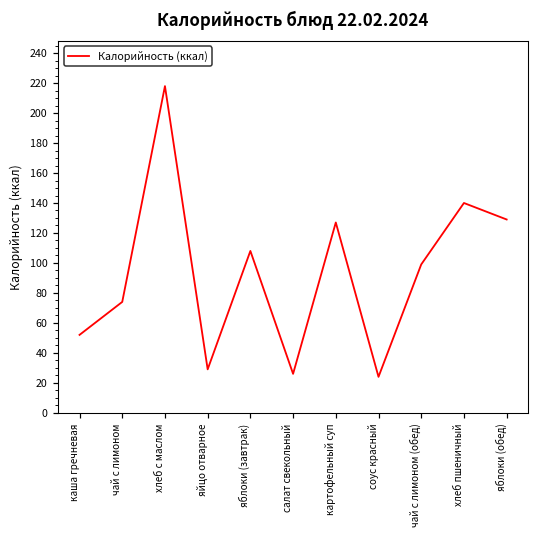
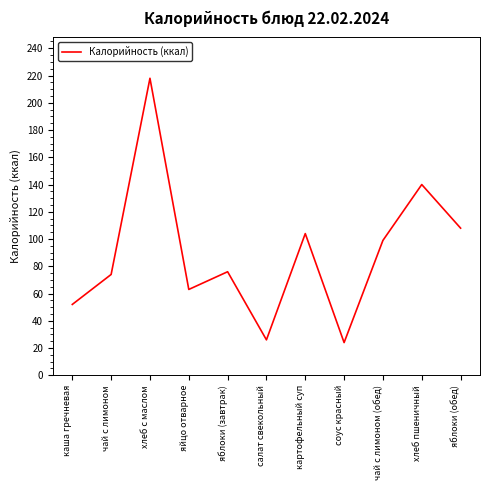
яйцо отварное: 29 -> 63
яблоки (завтрак): 108 -> 76
картофельный суп: 127 -> 104
яблоки (обед): 129 -> 108
